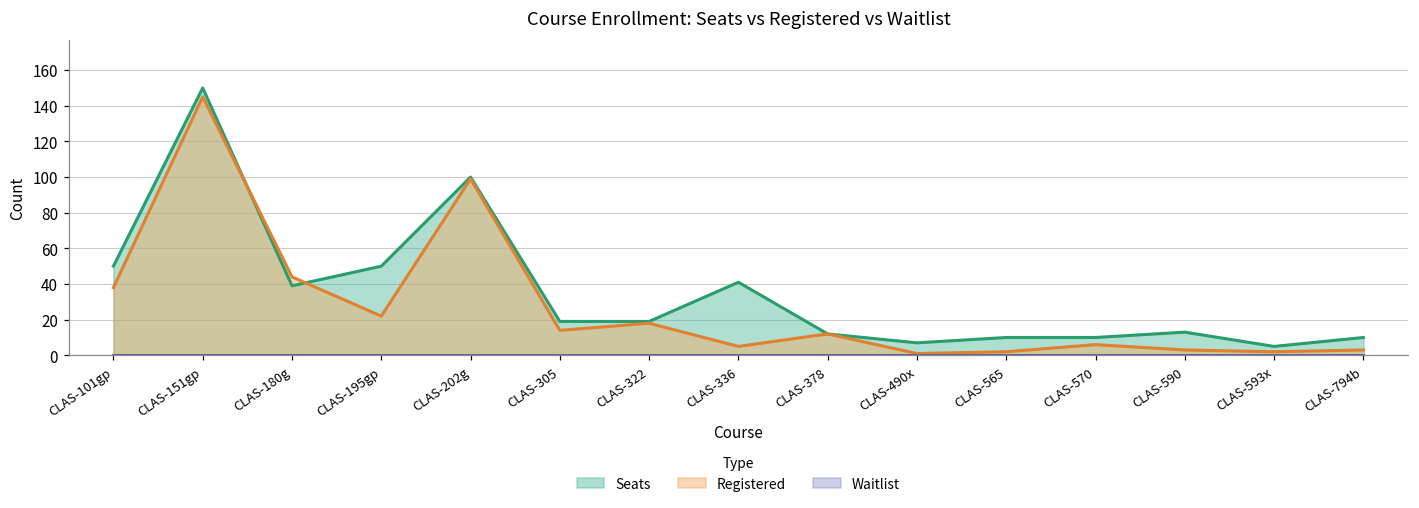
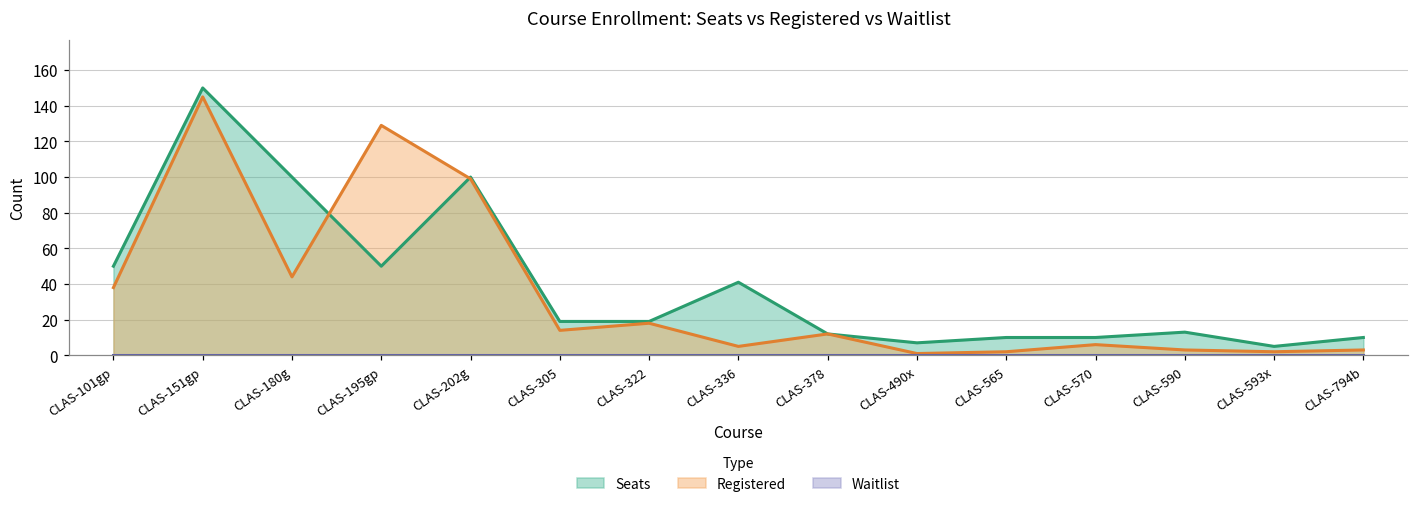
Seats, CLAS-180g: 39 -> 100
Registered, CLAS-195gp: 22 -> 129
